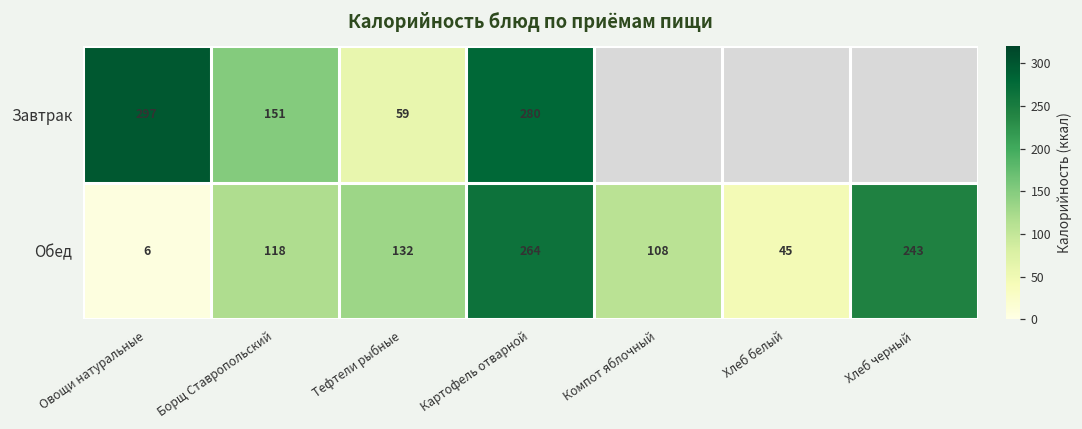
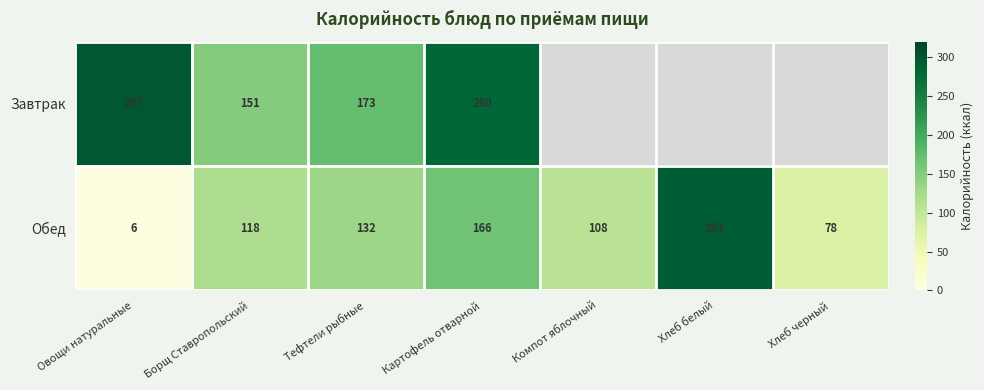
Завтрак, Тефтели рыбные: 59 -> 173
Обед, Картофель отварной: 264 -> 166
Обед, Хлеб белый: 45 -> 293
Обед, Хлеб черный: 243 -> 78
